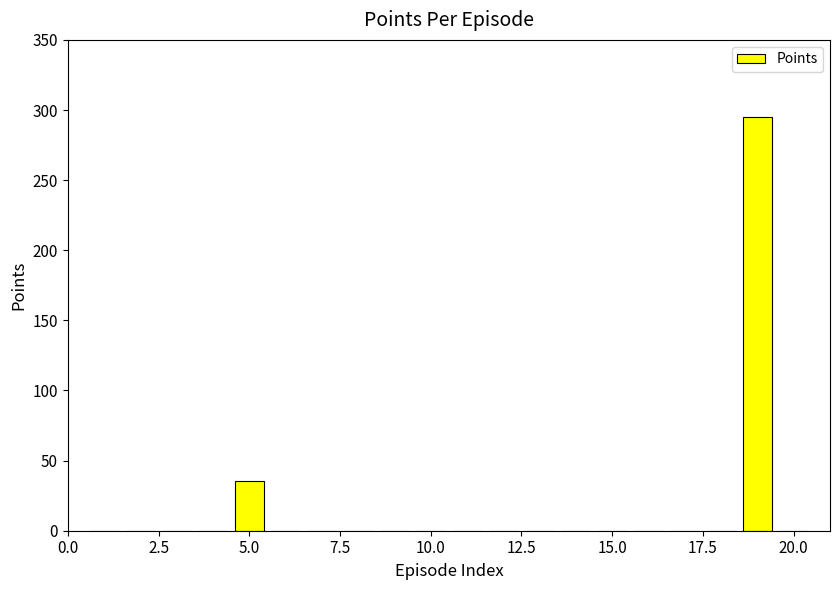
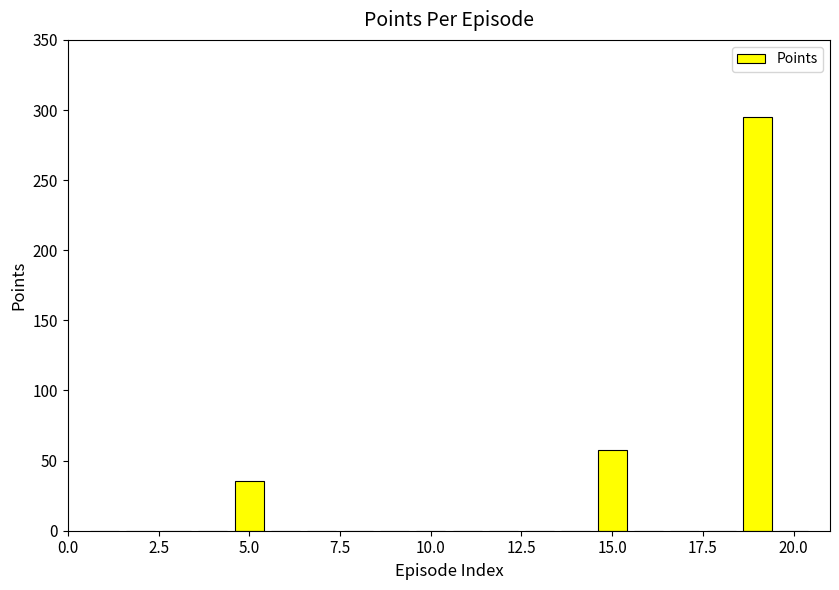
15.0: 0 -> 58
